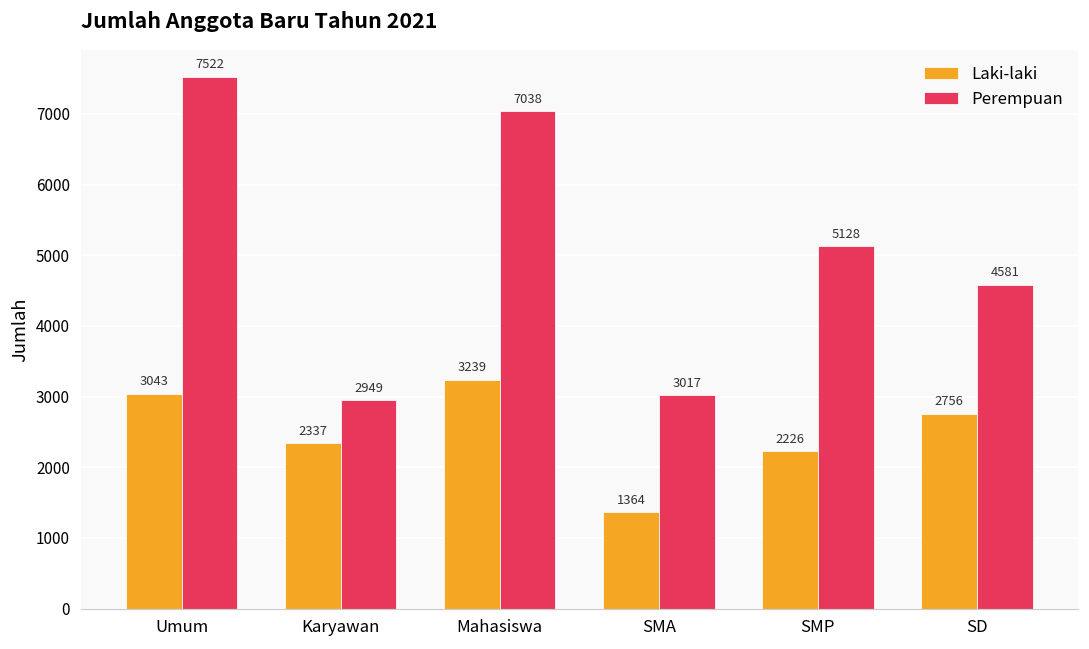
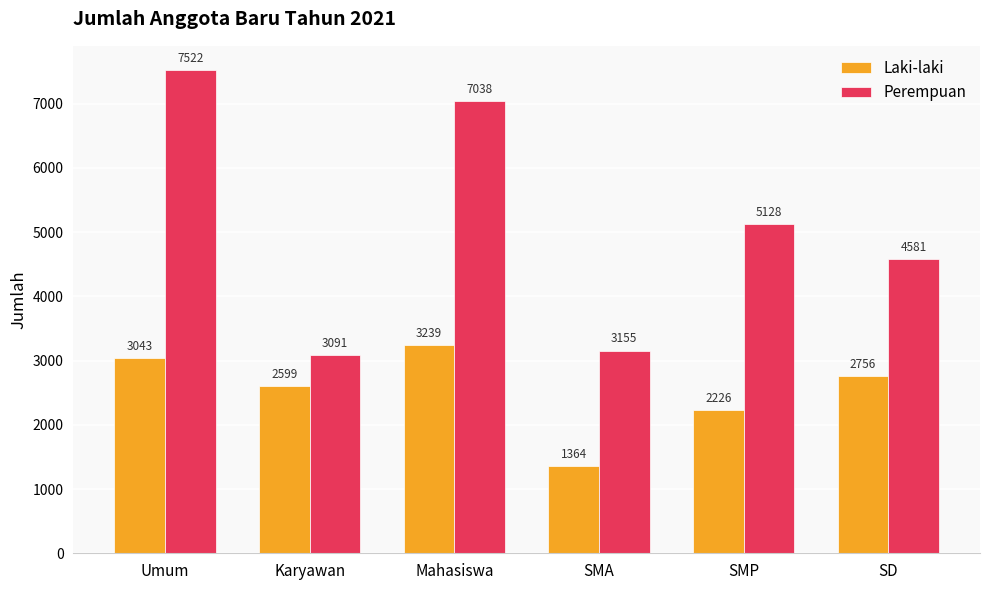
Laki-laki, Karyawan: 2337 -> 2599
Perempuan, Karyawan: 2949 -> 3091
Perempuan, SMA: 3017 -> 3155
